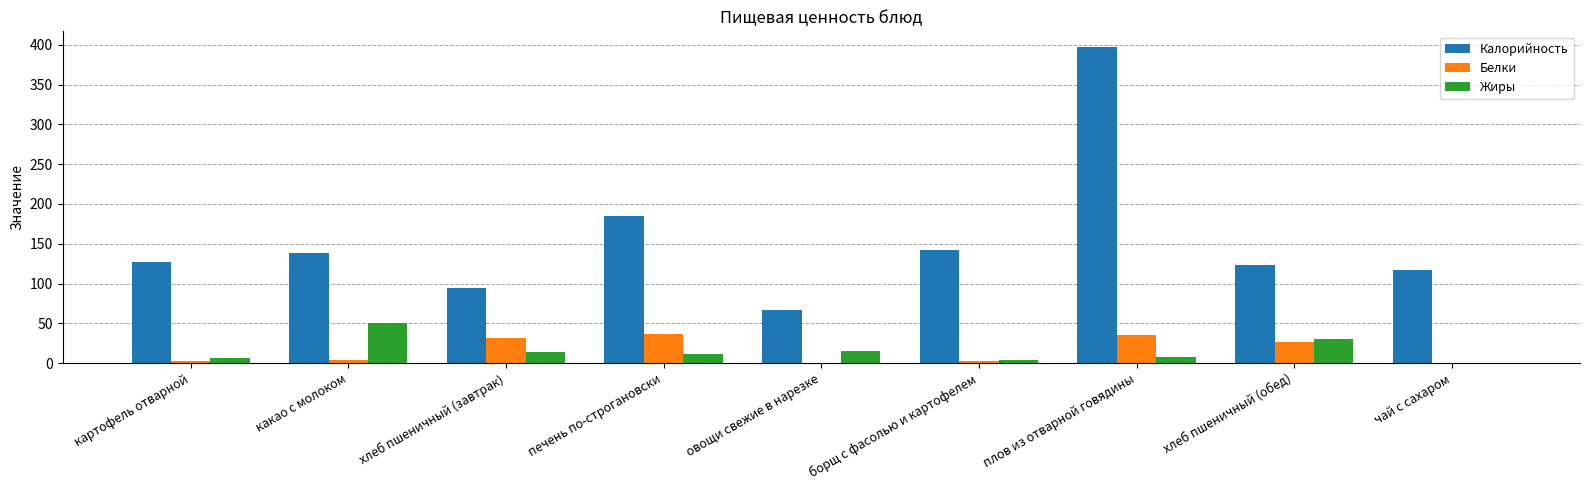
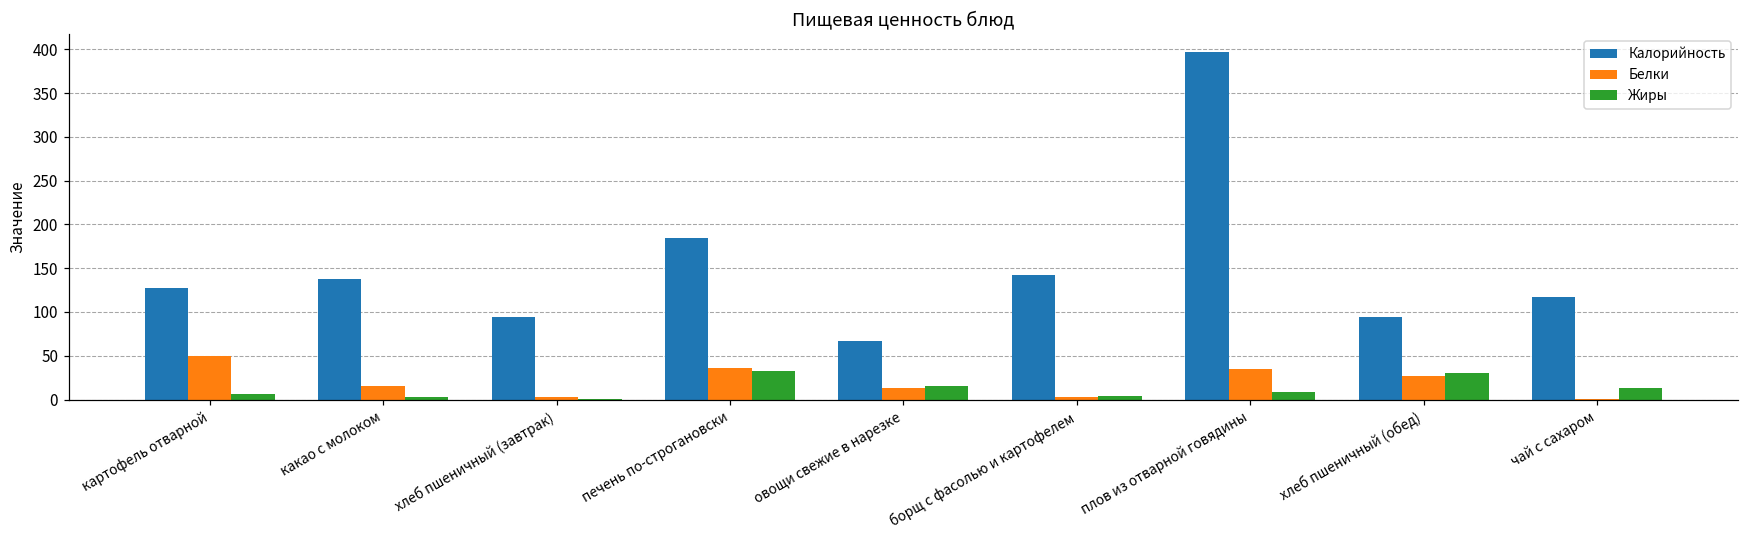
Белки, картофель отварной: 0 -> 50
Белки, какао с молоком: 0 -> 20
Жиры, какао с молоком: 50 -> 0
Белки, хлеб пшеничный (завтрак): 30 -> 0
Жиры, хлеб пшеничный (завтрак): 10 -> 0
Жиры, печень по-строгановски: 10 -> 30
Белки, овощи свежие в нарезке: 0 -> 10
Калорийность, хлеб пшеничный (обед): 120 -> 90
Жиры, чай с сахаром: 0 -> 10
